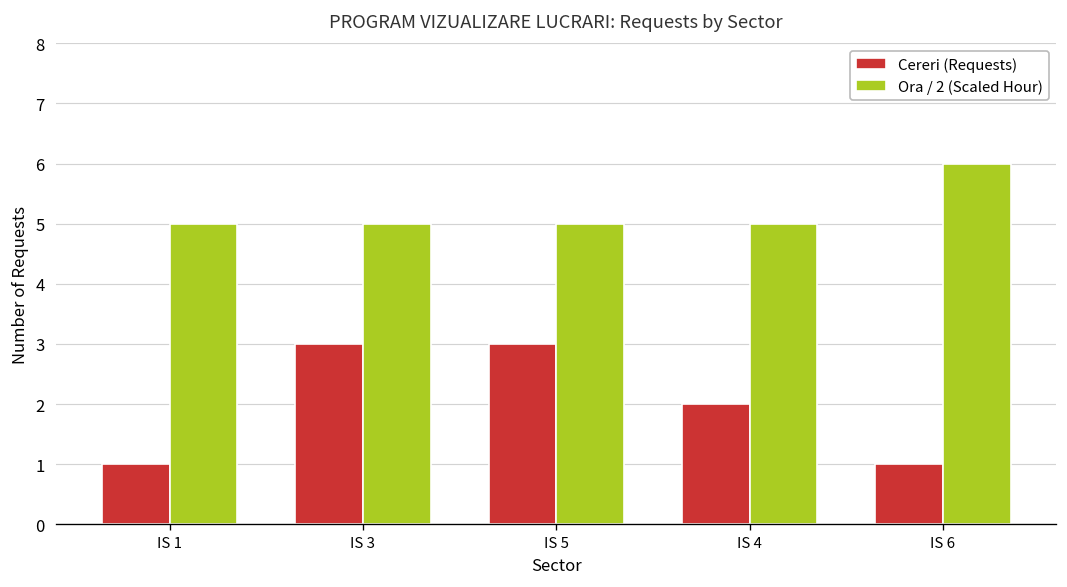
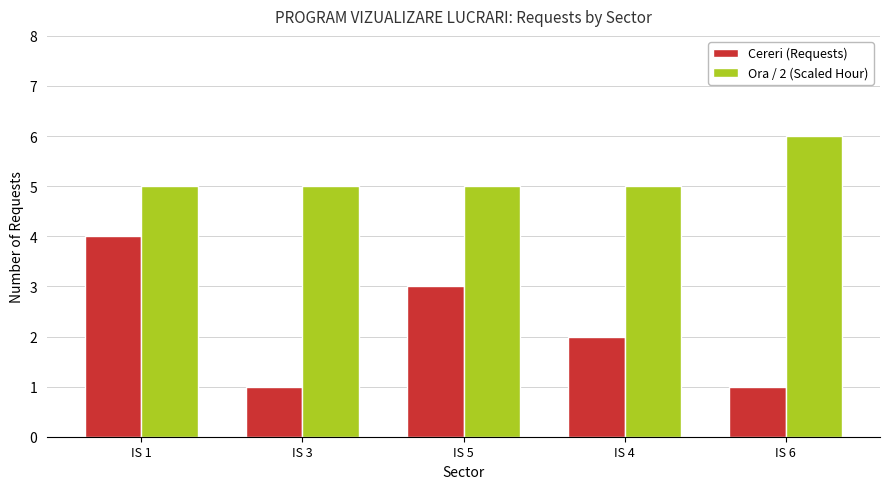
Cereri (Requests), IS 1: 1 -> 4
Cereri (Requests), IS 3: 3 -> 1
